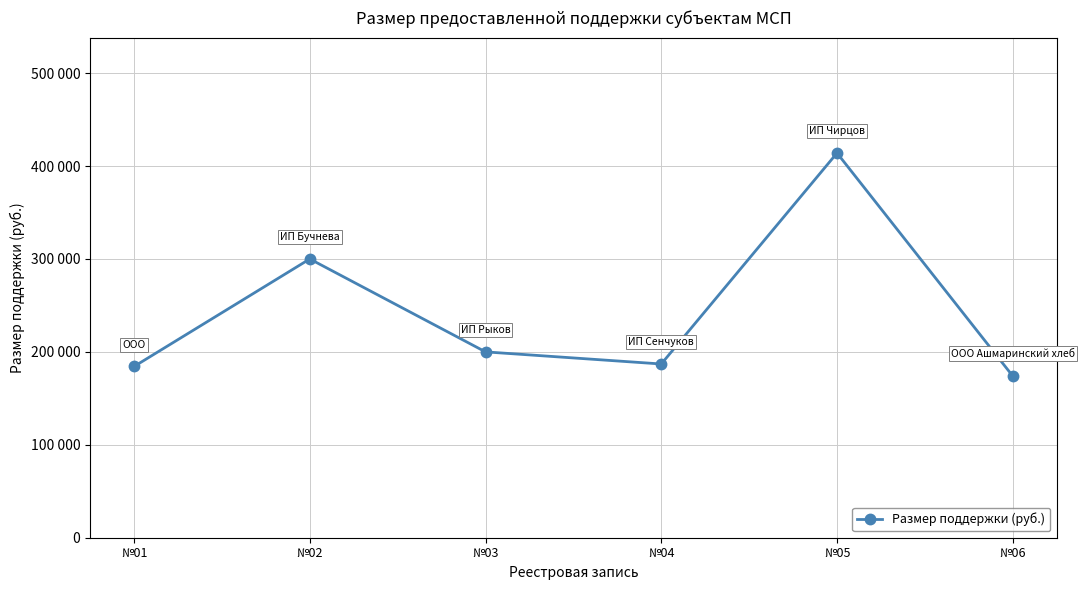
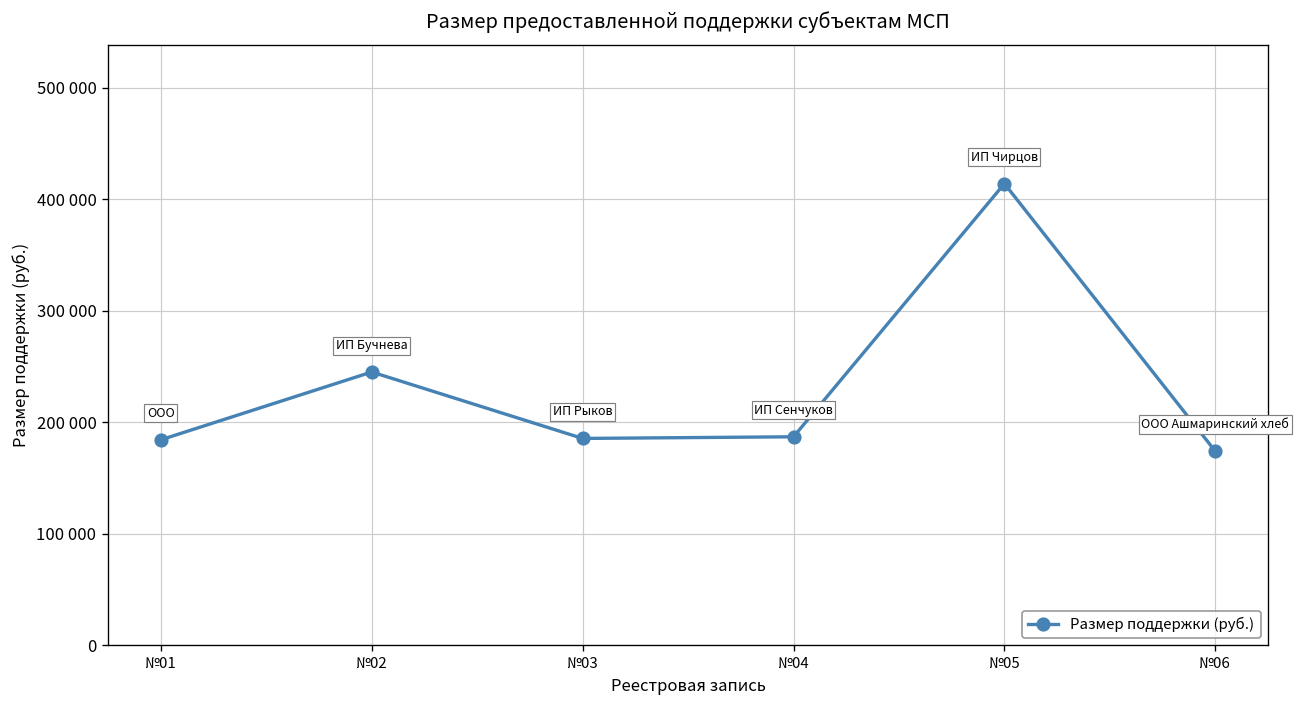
№02: 300000 -> 250000
№03: 200000 -> 190000
